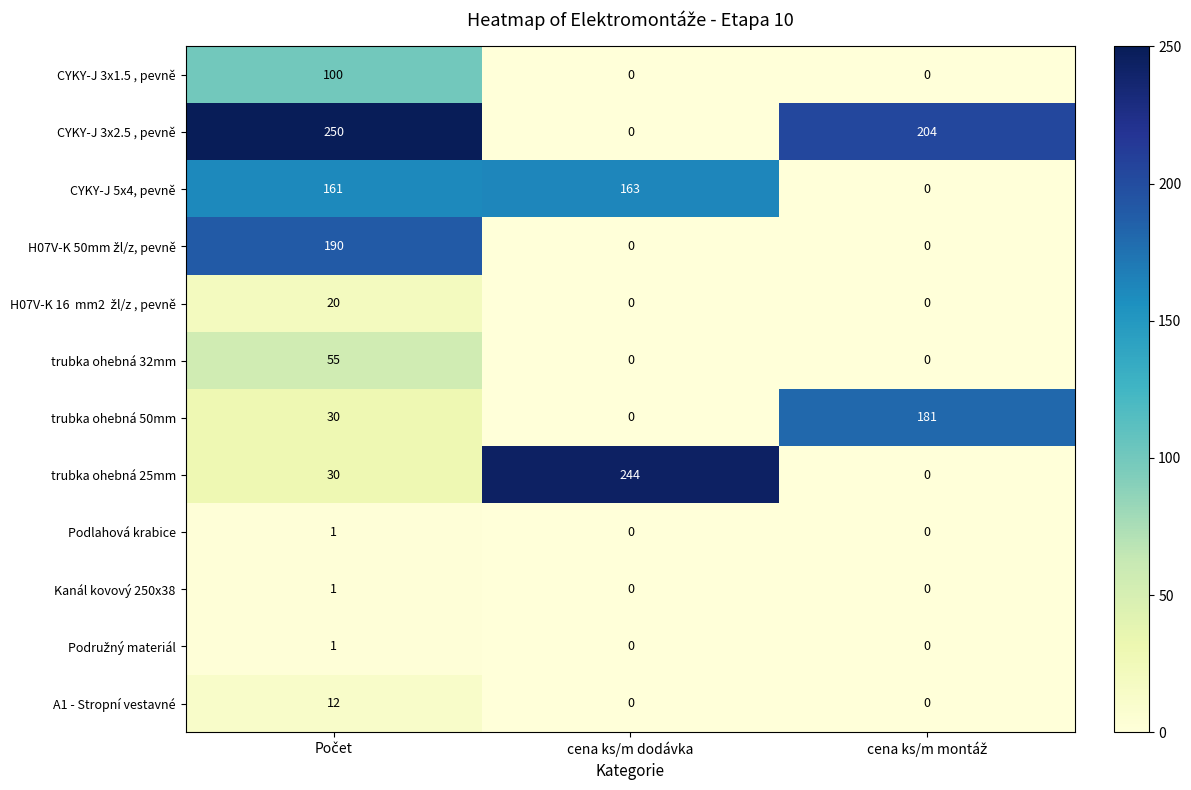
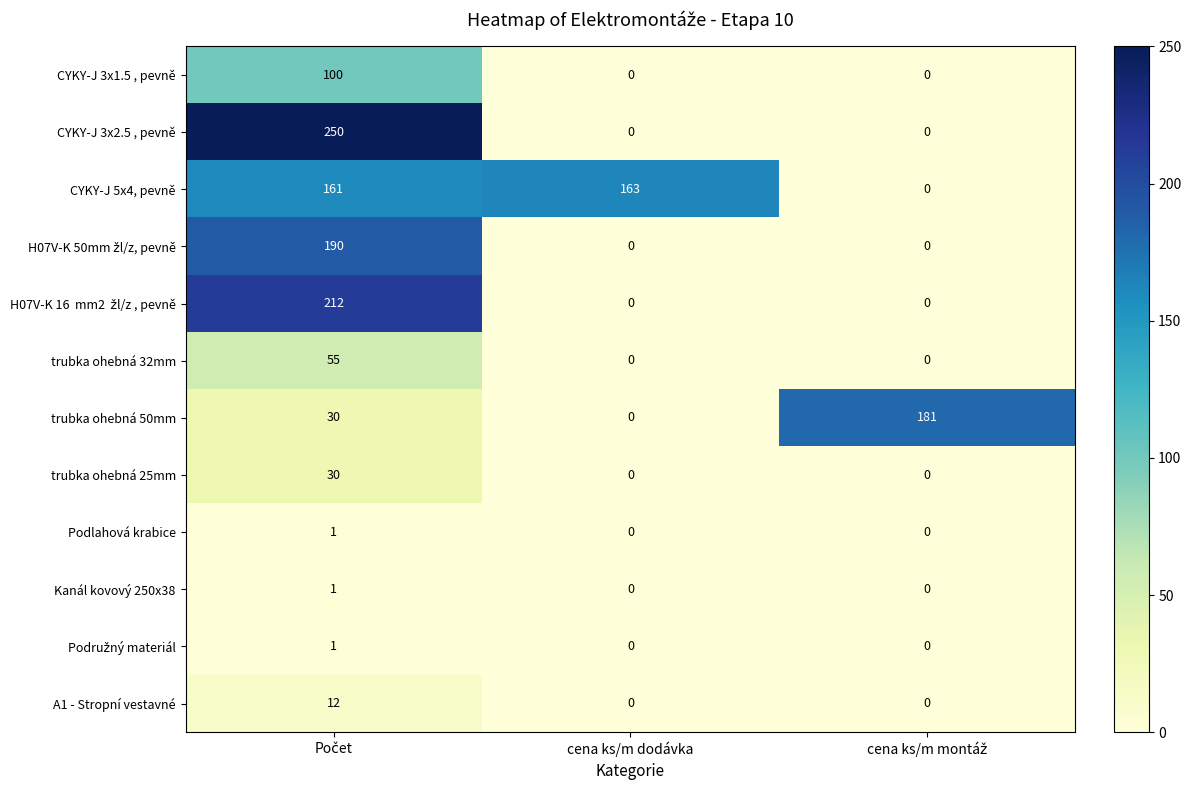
CYKY-J 3x2.5 , pevně, cena ks/m montáž: 204 -> 0
H07V-K 16 mm2 žl/z , pevně, Počet: 20 -> 212
trubka ohebná 25mm, cena ks/m dodávka: 244 -> 0
